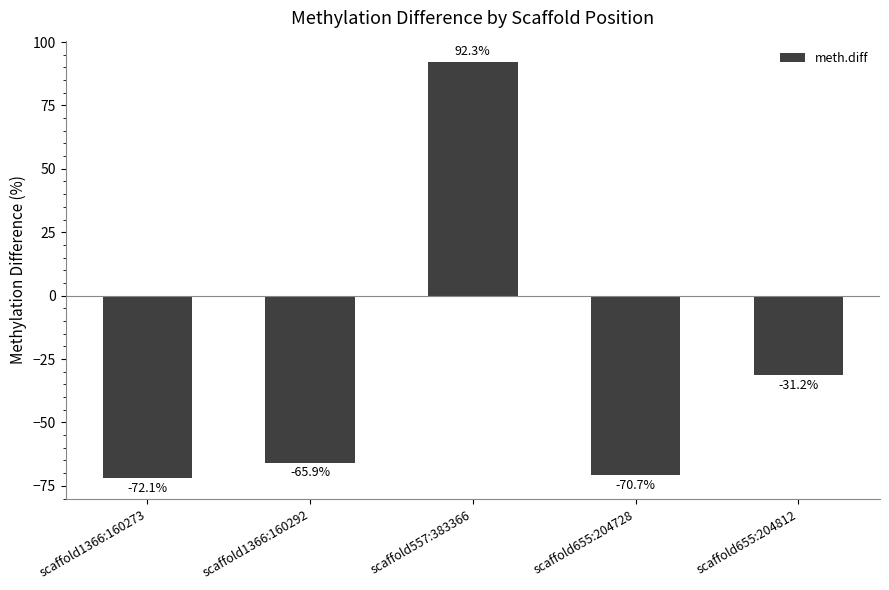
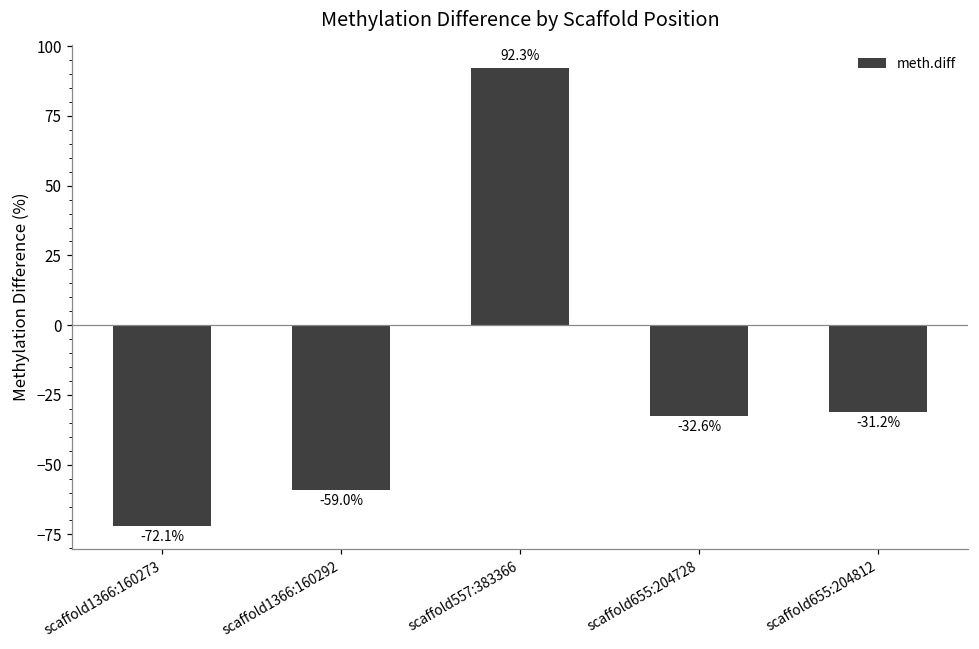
scaffold1366:160292: -65.9% -> -59.0%
scaffold655:204728: -70.7% -> -32.6%
